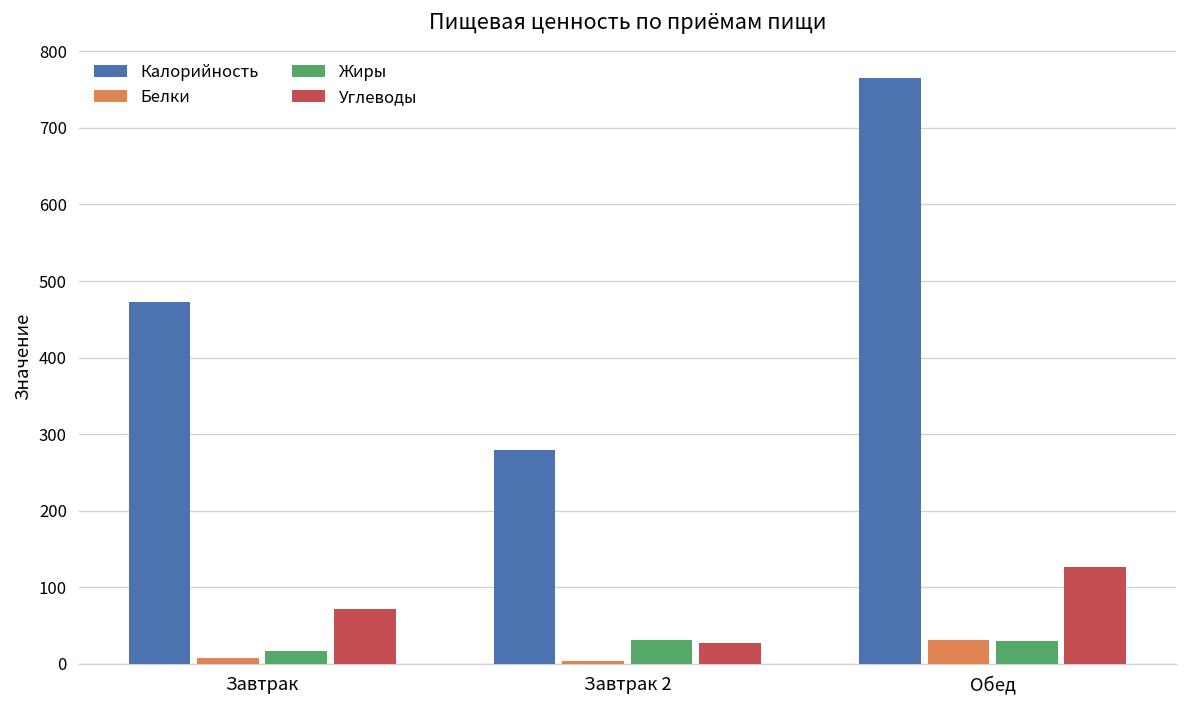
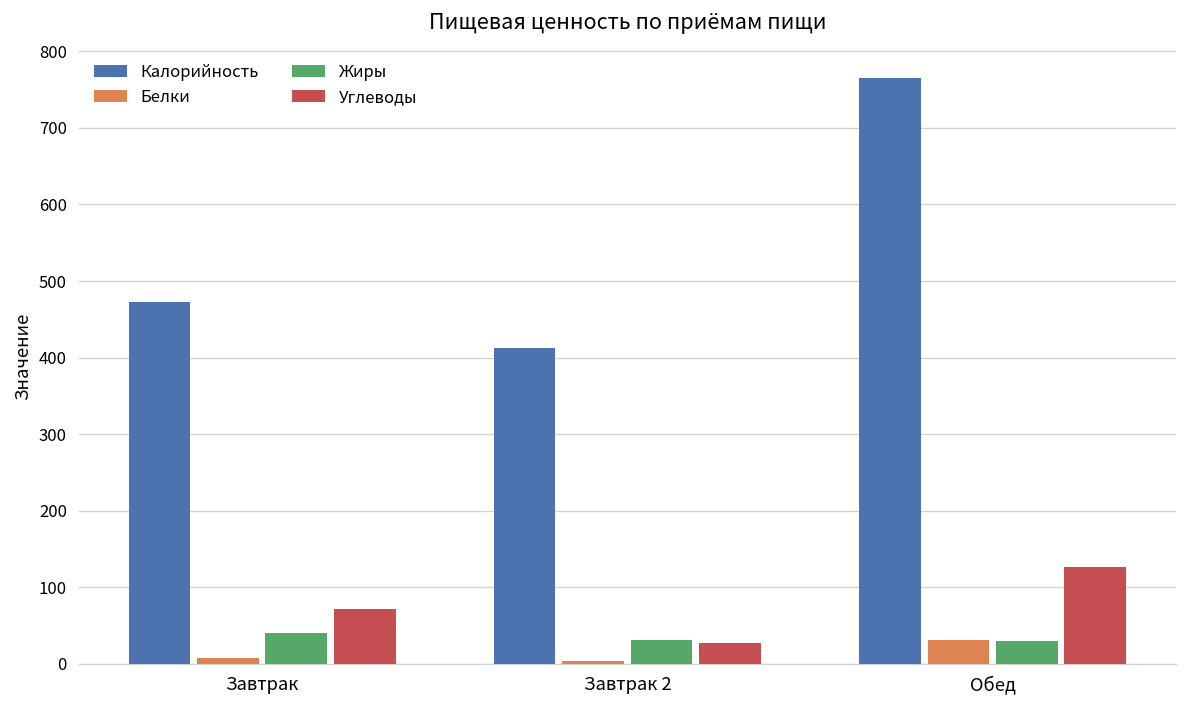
Жиры, Завтрак: 20 -> 40
Калорийность, Завтрак 2: 280 -> 410
